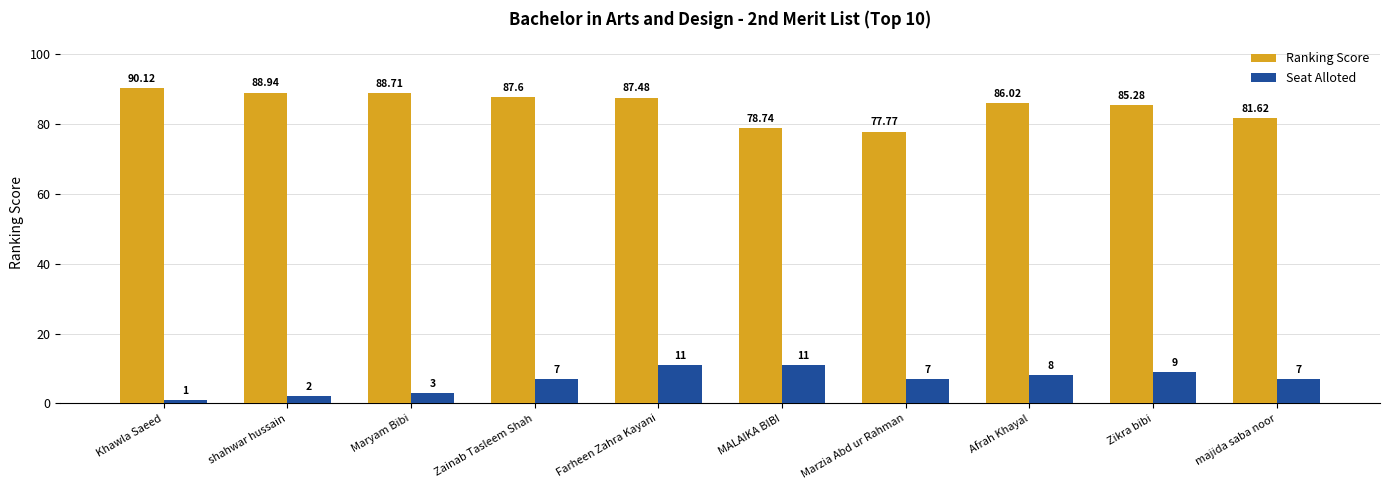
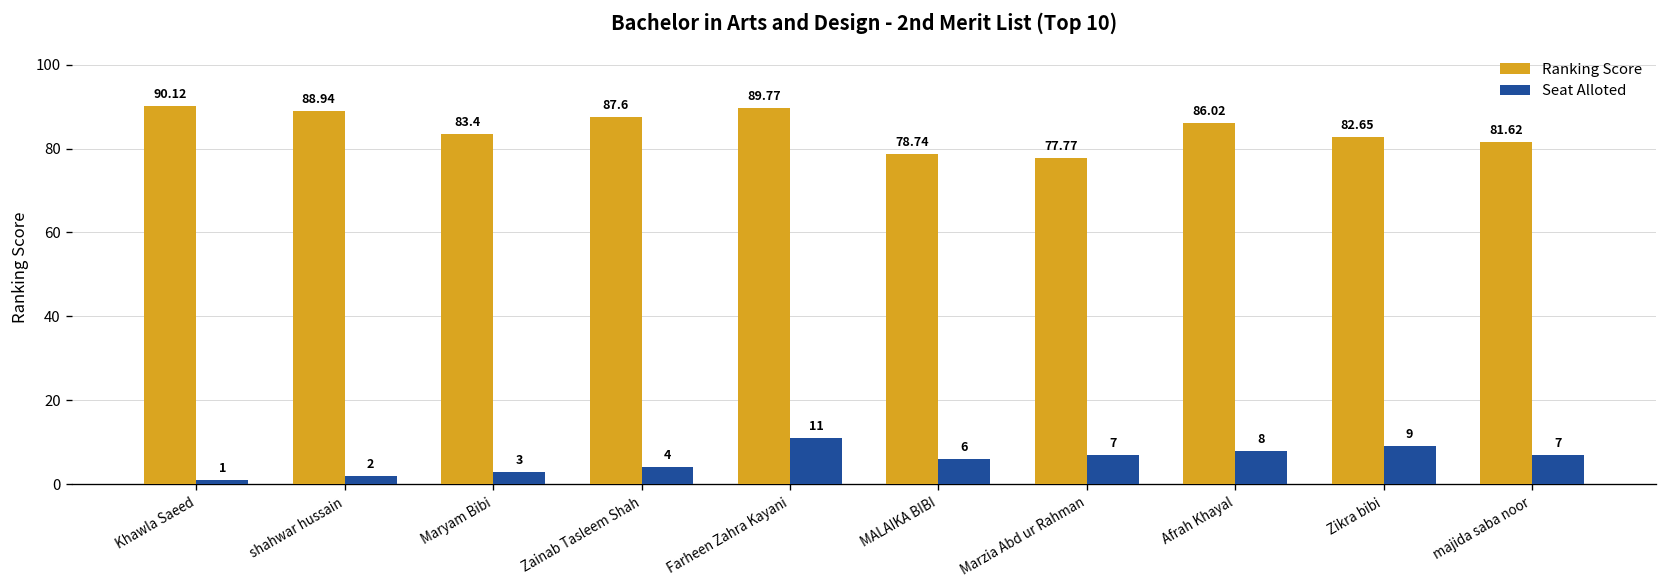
Ranking Score, Maryam Bibi: 88.71 -> 83.4
Seat Alloted, Zainab Tasleem Shah: 7 -> 4
Ranking Score, Farheen Zahra Kayani: 87.48 -> 89.77
Seat Alloted, MALAIKA BIBI: 11 -> 6
Ranking Score, Zikra bibi: 85.28 -> 82.65
